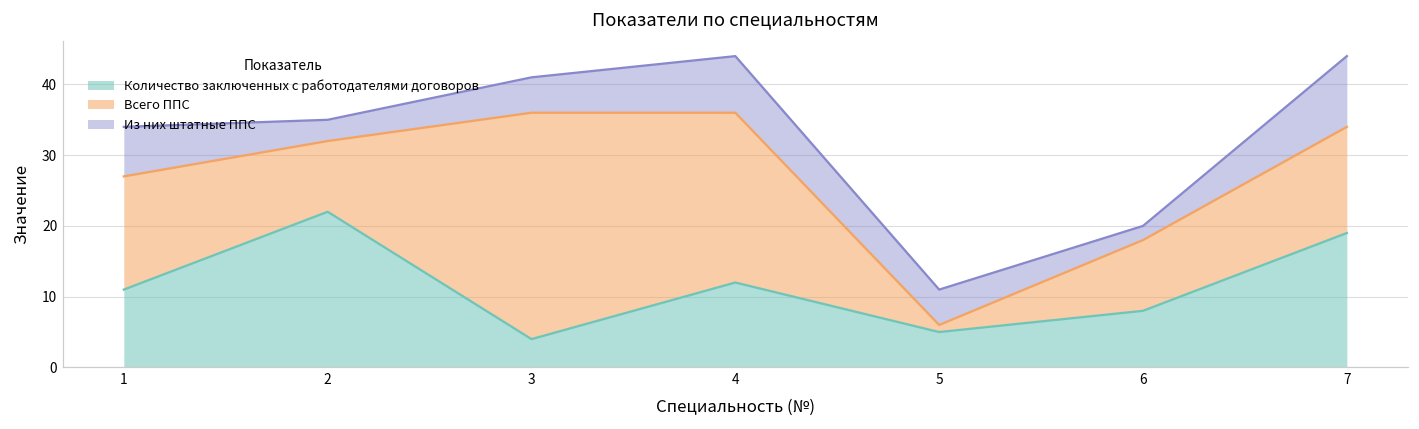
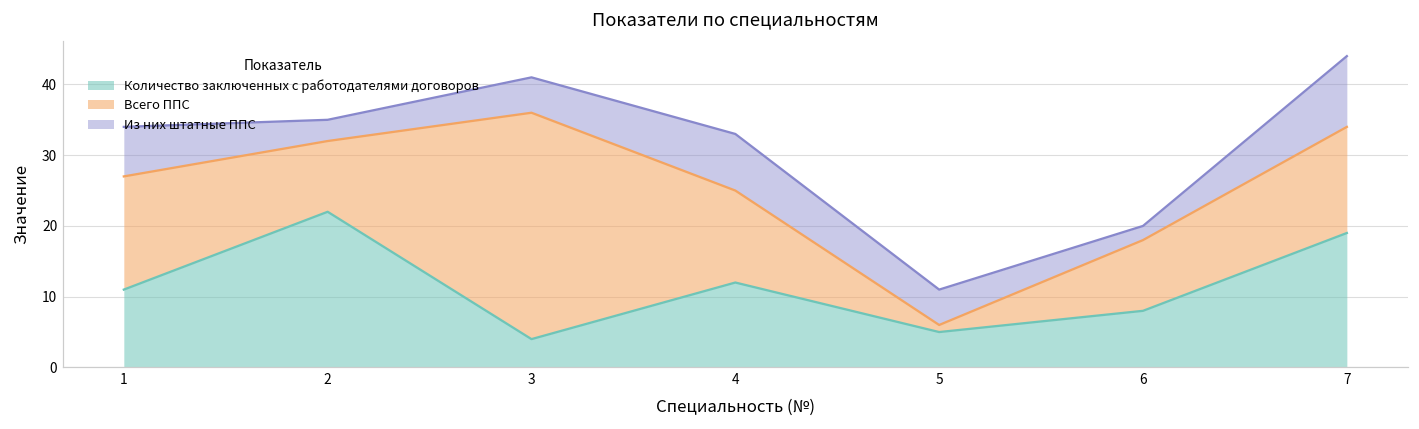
Всего ППС, 4: 24 -> 13
